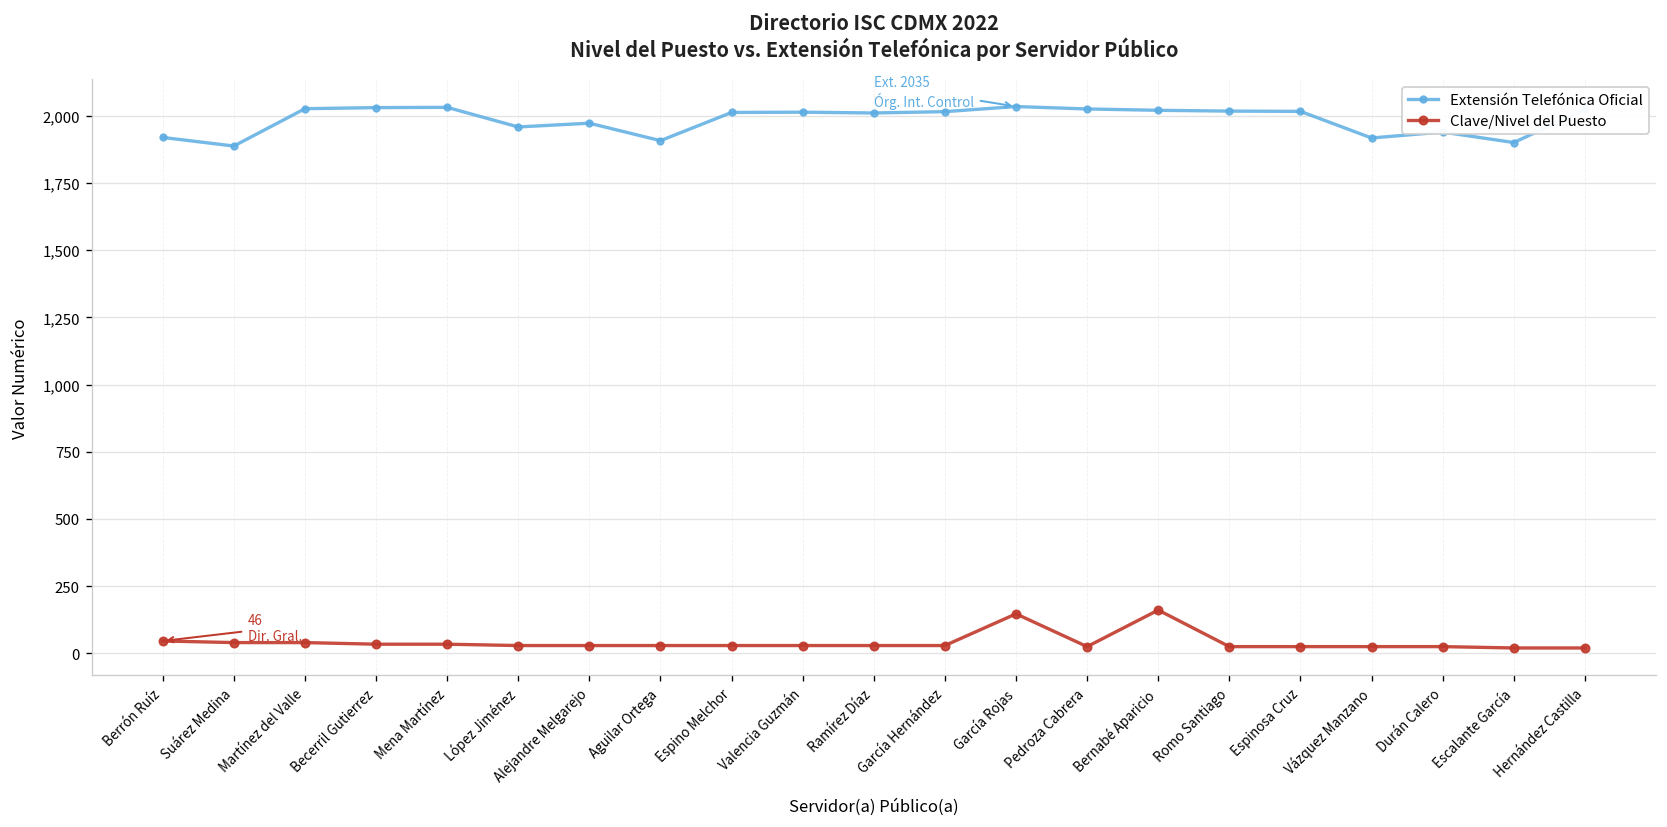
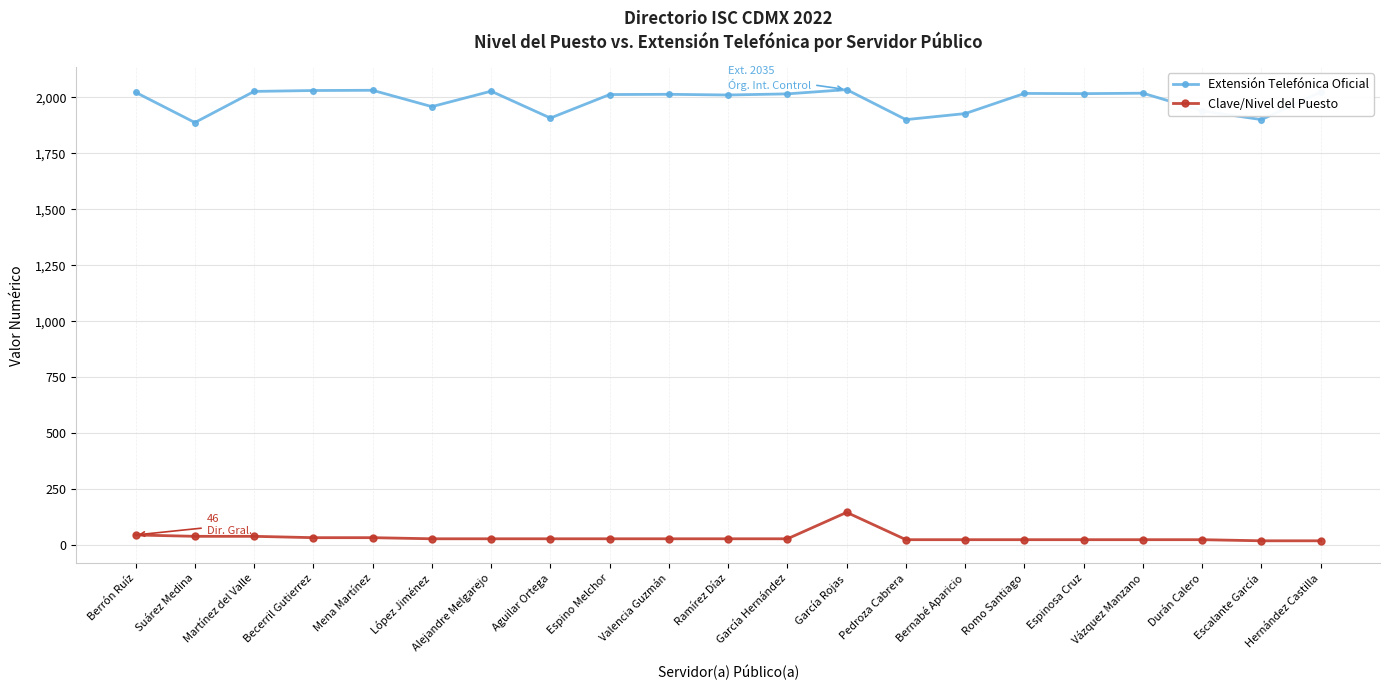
Extensión Telefónica Oficial, Berrón Ruíz: 1,920 -> 2,020
Extensión Telefónica Oficial, Alejandre Melgarejo: 1,970 -> 2,030
Extensión Telefónica Oficial, Pedroza Cabrera: 2,030 -> 1,900
Extensión Telefónica Oficial, Bernabé Aparicio: 2,020 -> 1,930
Clave/Nivel del Puesto, Bernabé Aparicio: 160 -> 30
Extensión Telefónica Oficial, Vázquez Manzano: 1,920 -> 2,020
